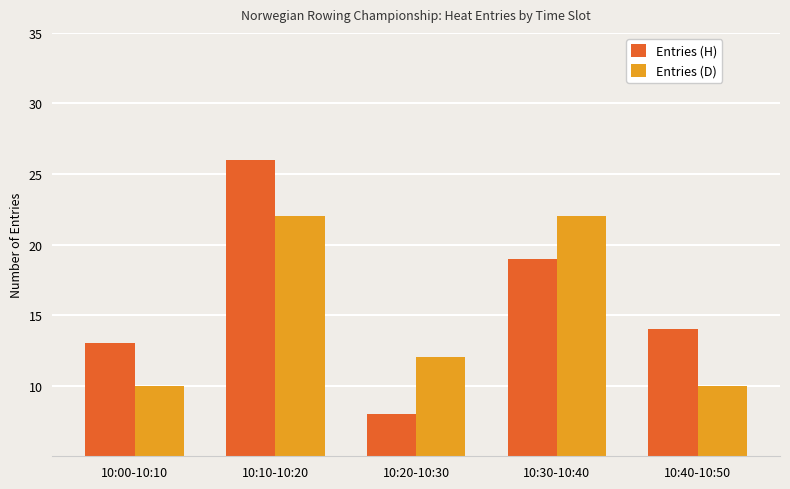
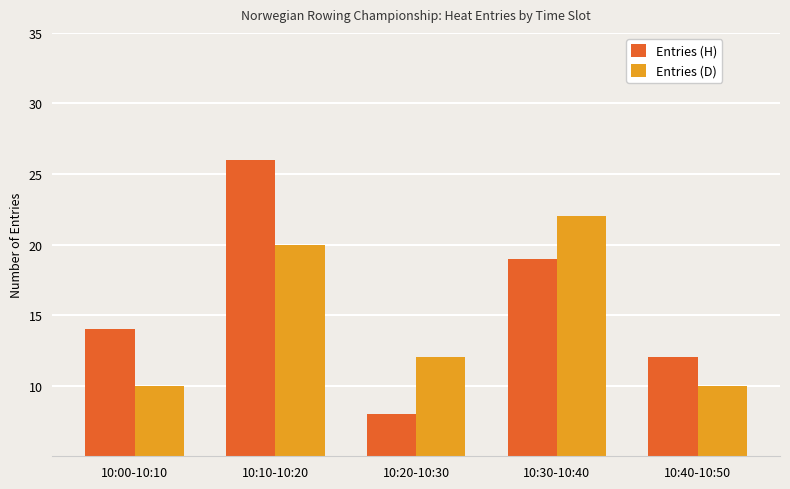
Entries (H), 10:00-10:10: 13 -> 14
Entries (D), 10:10-10:20: 22 -> 20
Entries (H), 10:40-10:50: 14 -> 12
